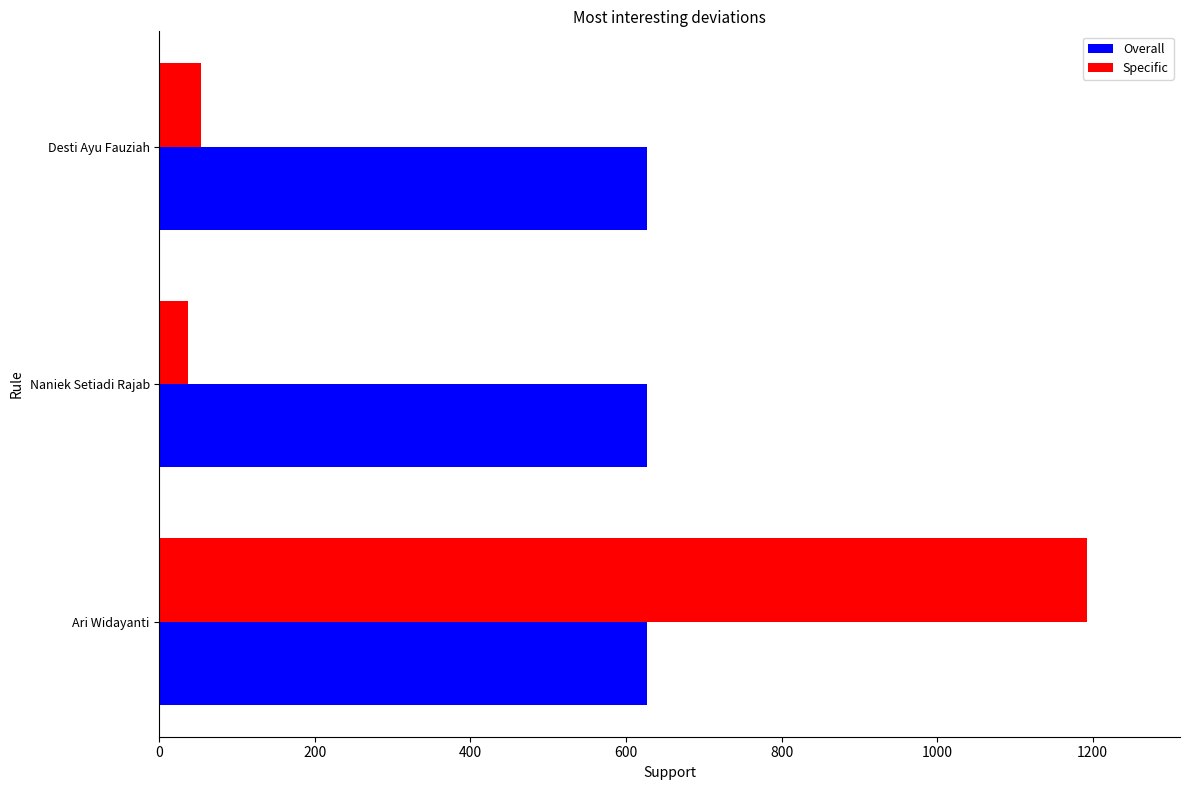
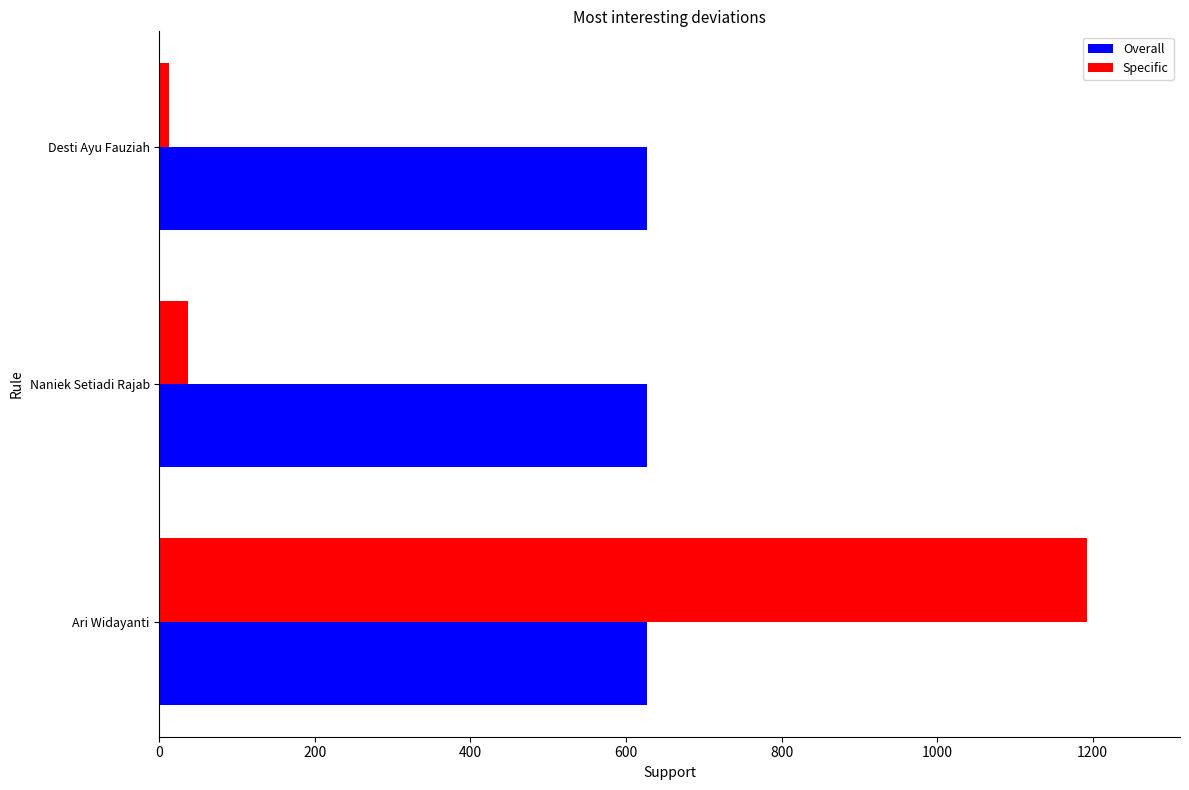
Specific, Desti Ayu Fauziah: 50 -> 10
